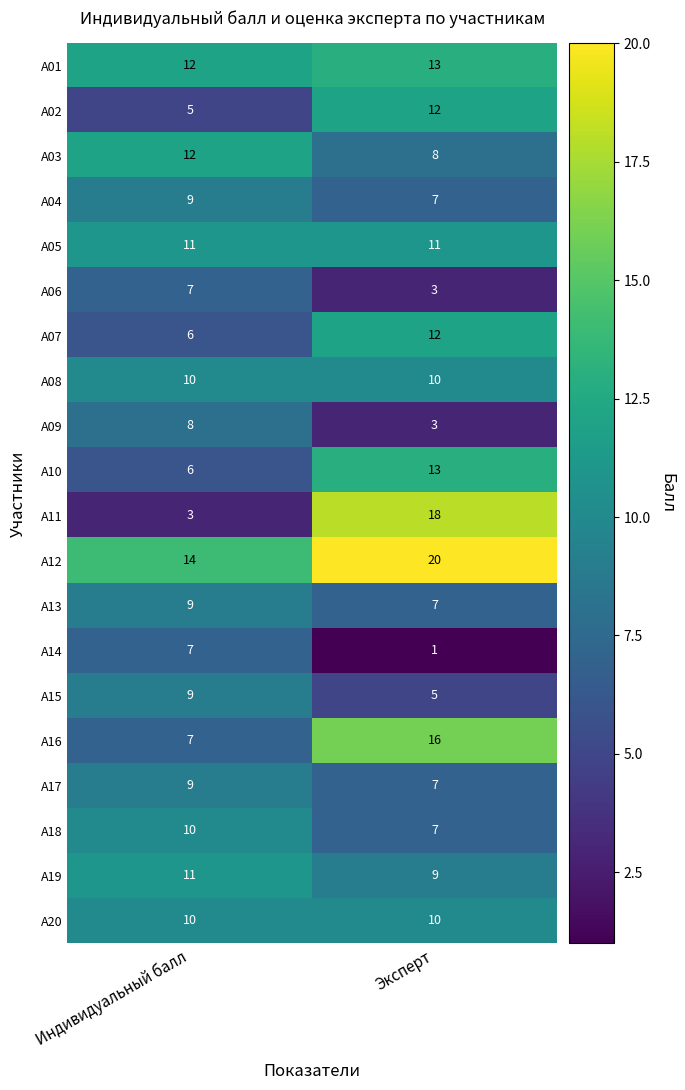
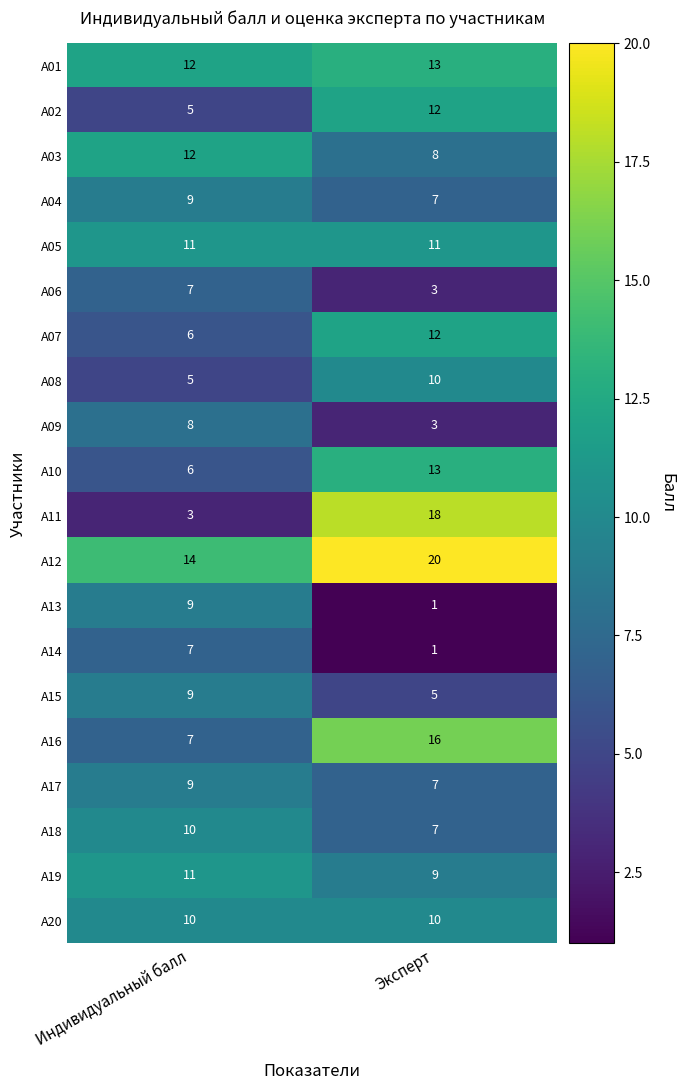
A08, Индивидуальный балл: 10 -> 5
A13, Эксперт: 7 -> 1
